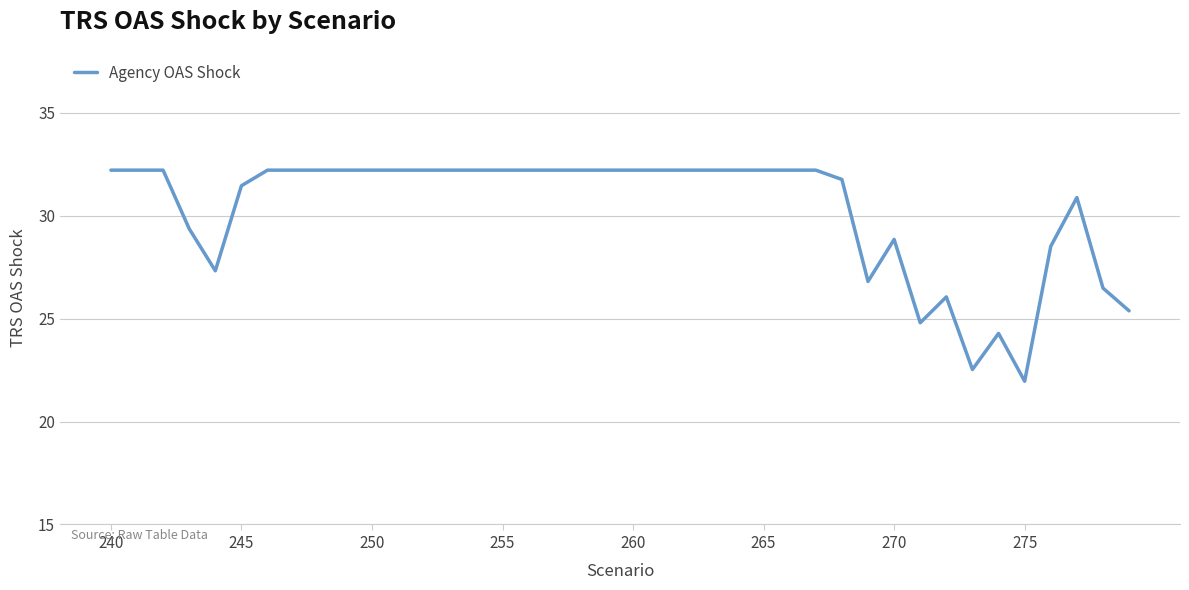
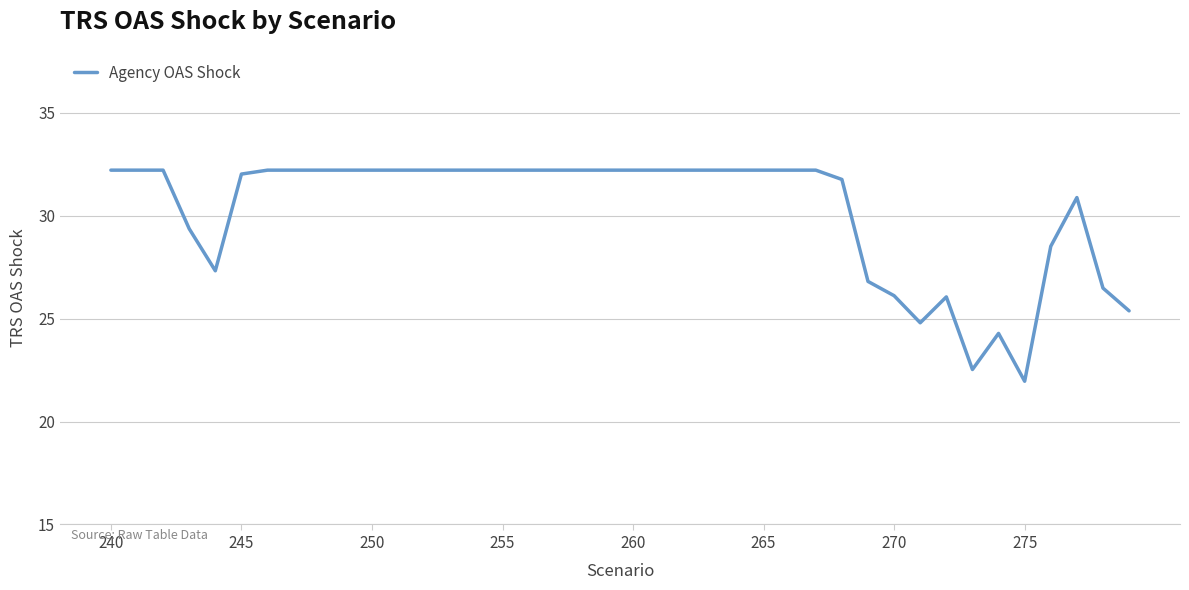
245: 31.5 -> 32.0
270: 28.9 -> 26.1
